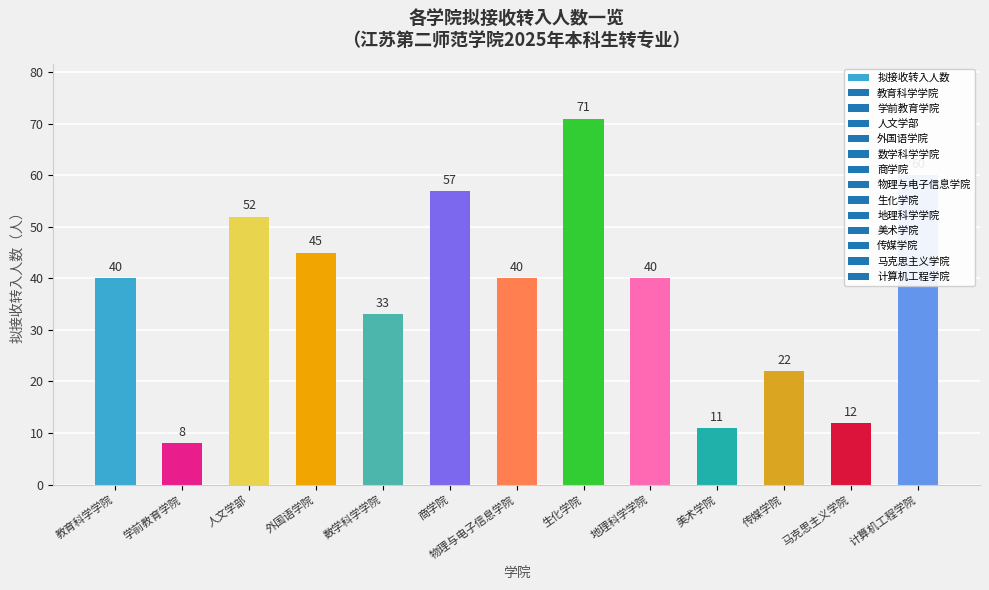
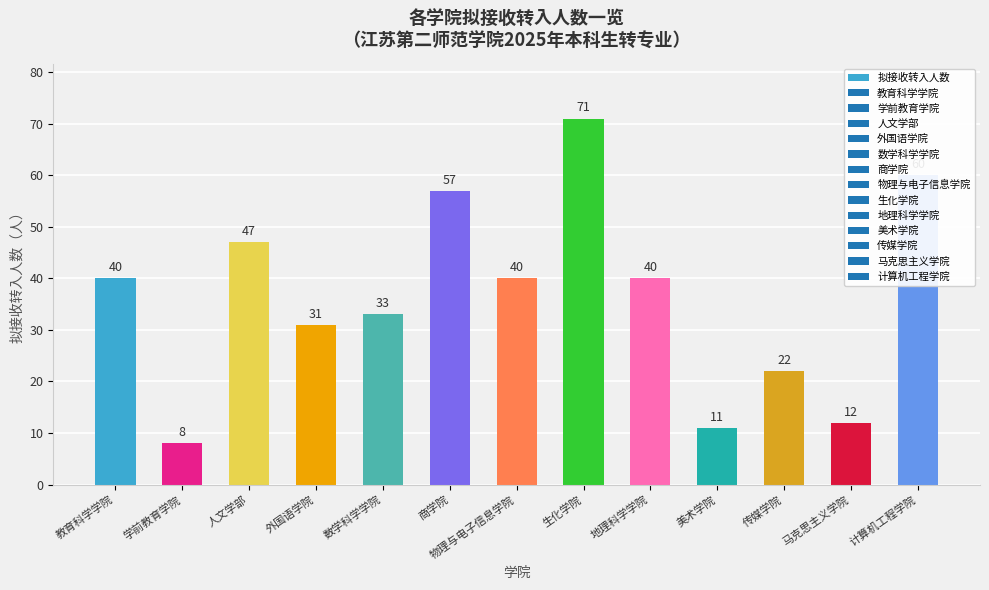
人文学部: 52 -> 47
外国语学院: 45 -> 31
